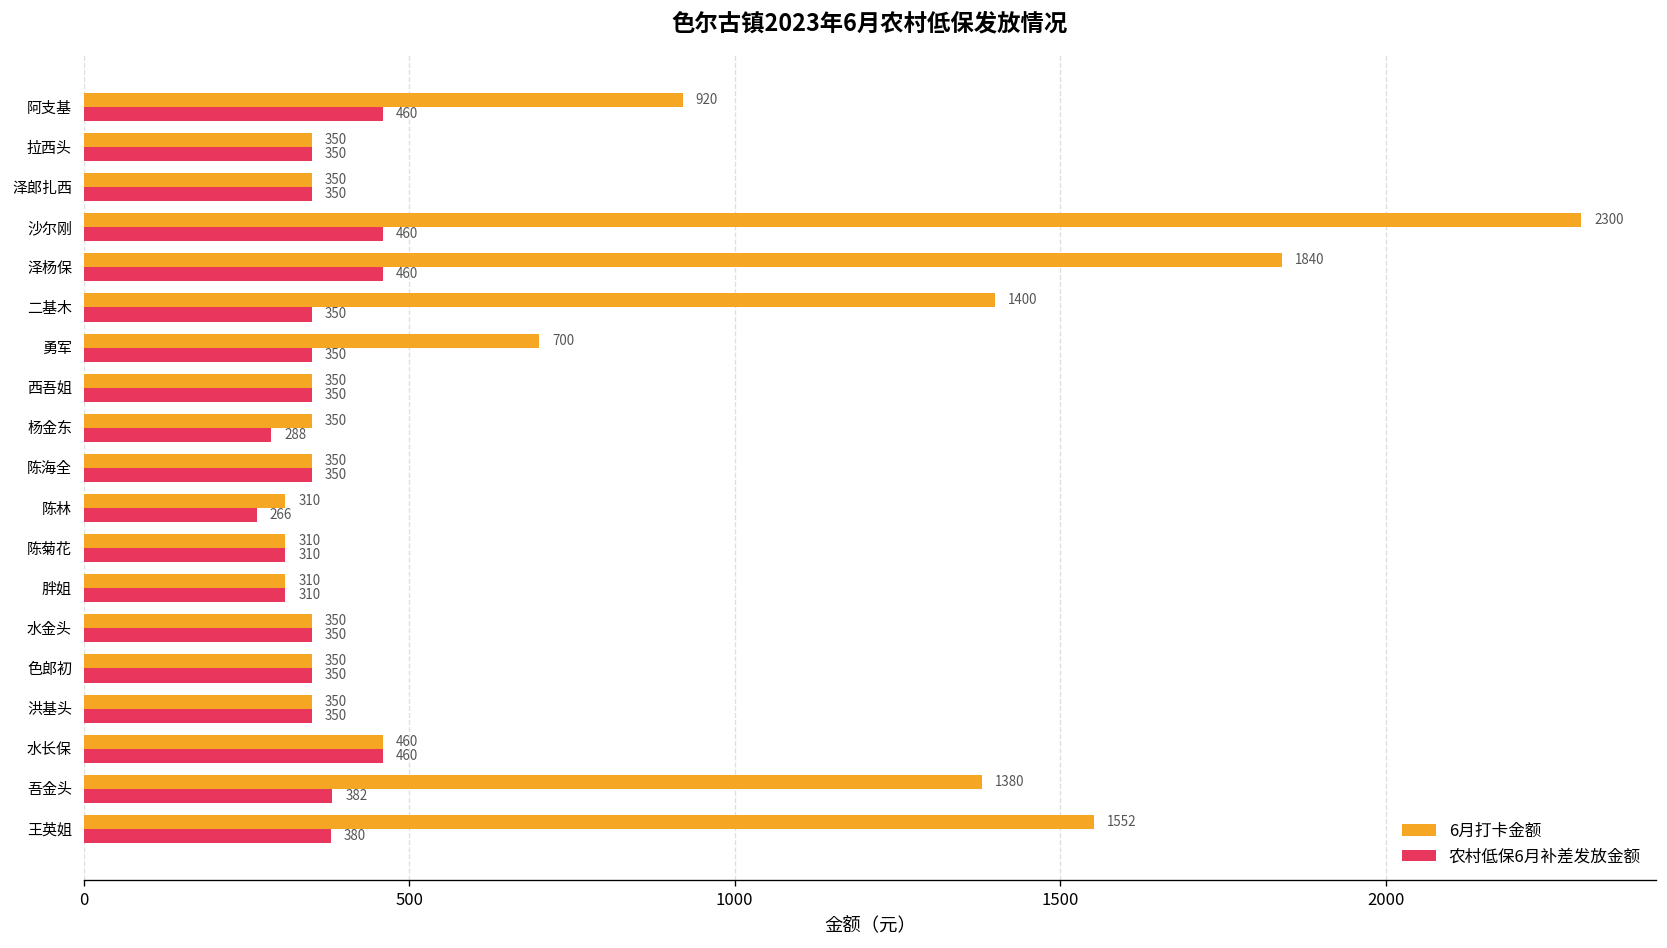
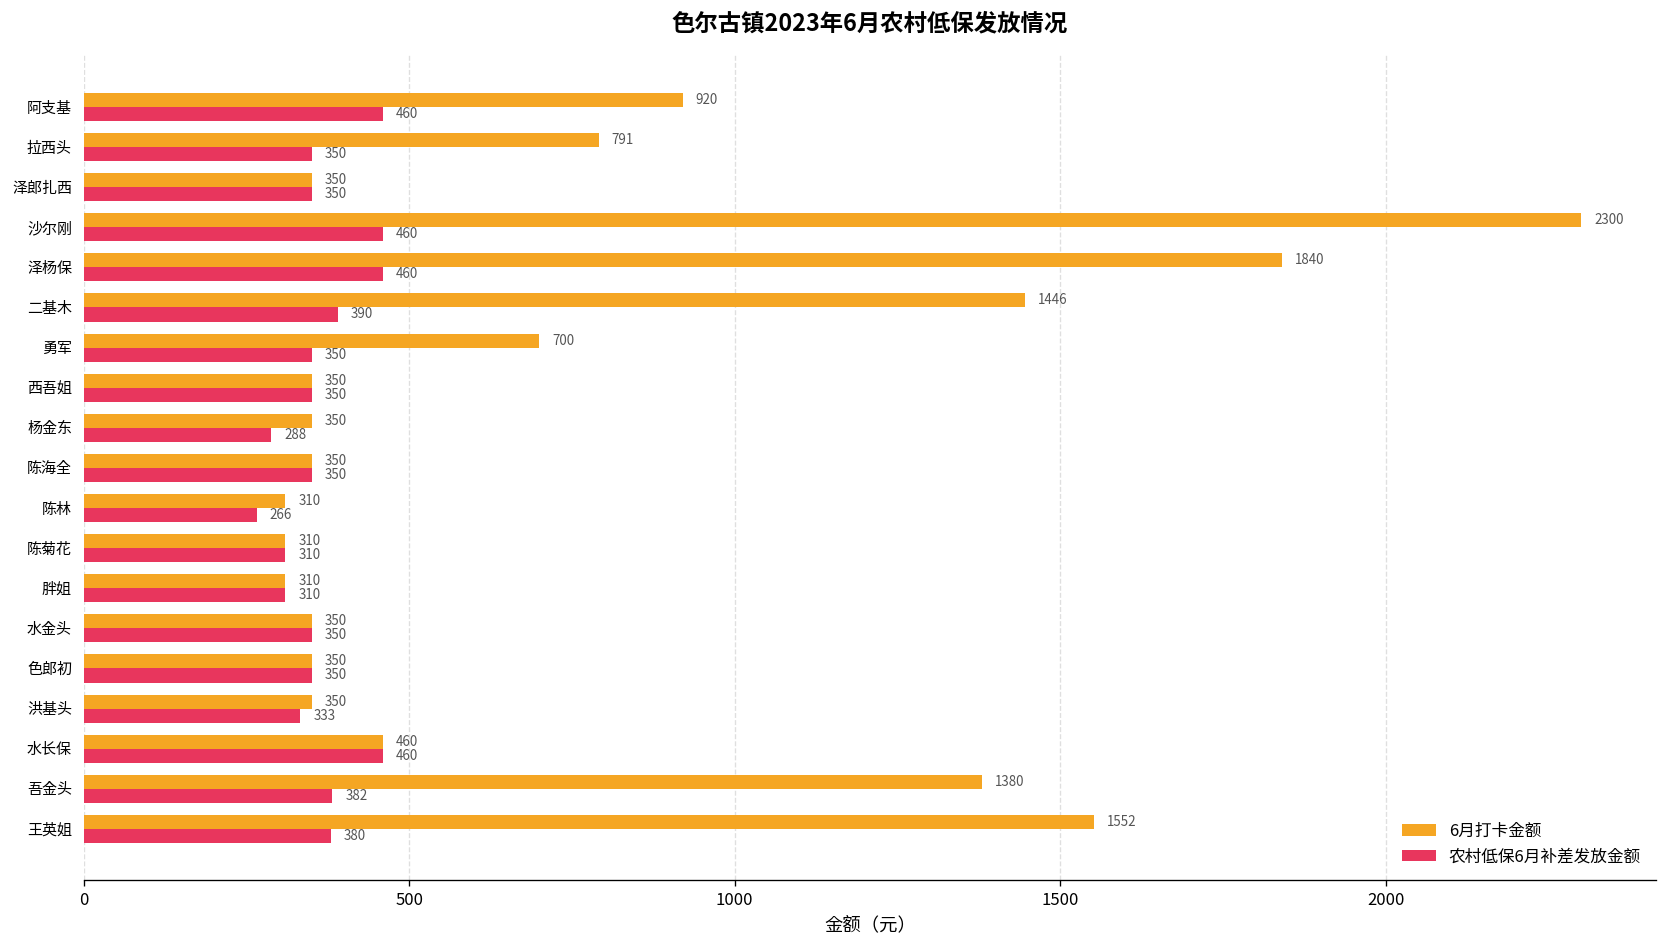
6月打卡金额, 拉西头: 350 -> 791
6月打卡金额, 二基木: 1400 -> 1446
农村低保6月补差发放金额, 二基木: 350 -> 390
农村低保6月补差发放金额, 洪基头: 350 -> 333
